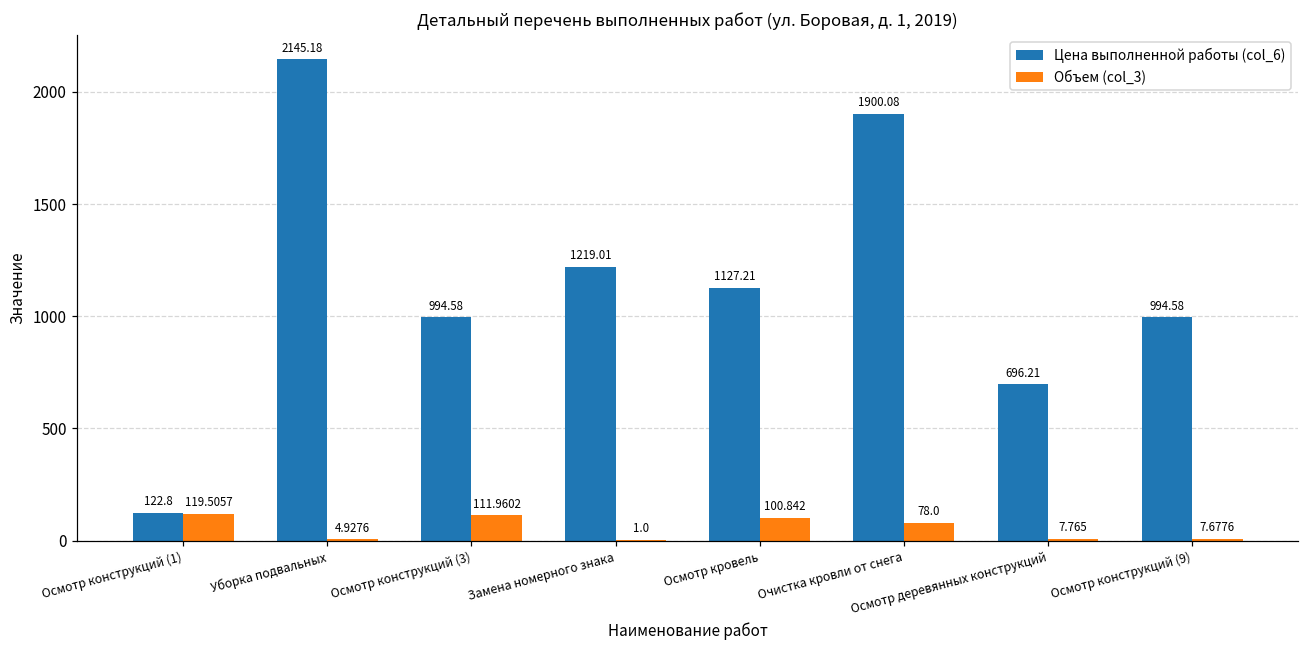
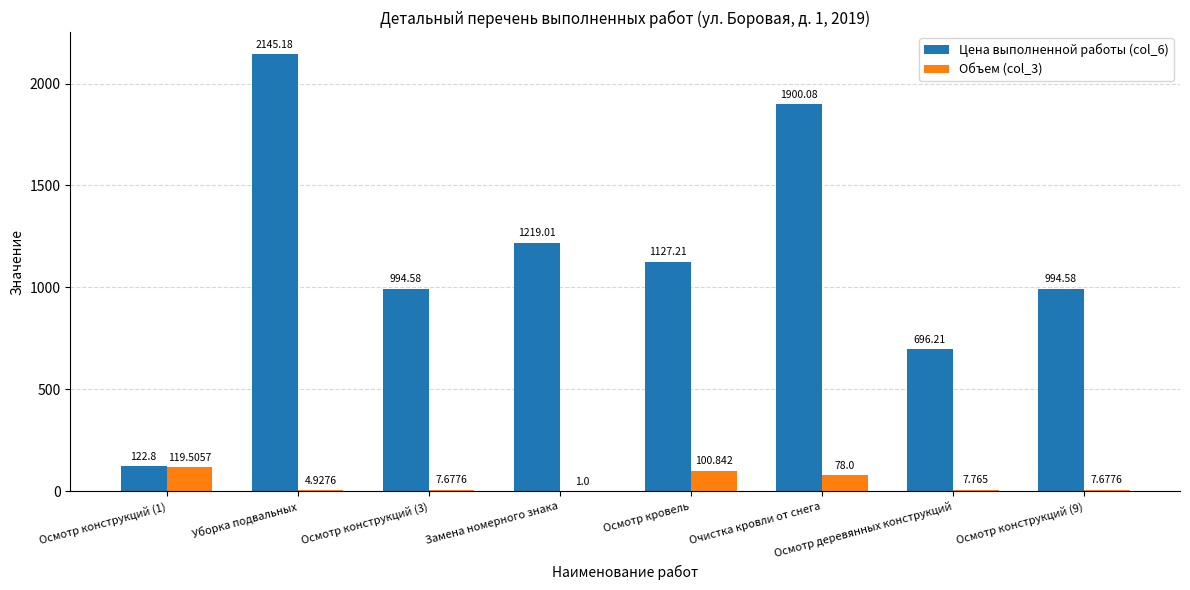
Объем (col_3), Осмотр конструкций (3): 111.9602 -> 7.6776
